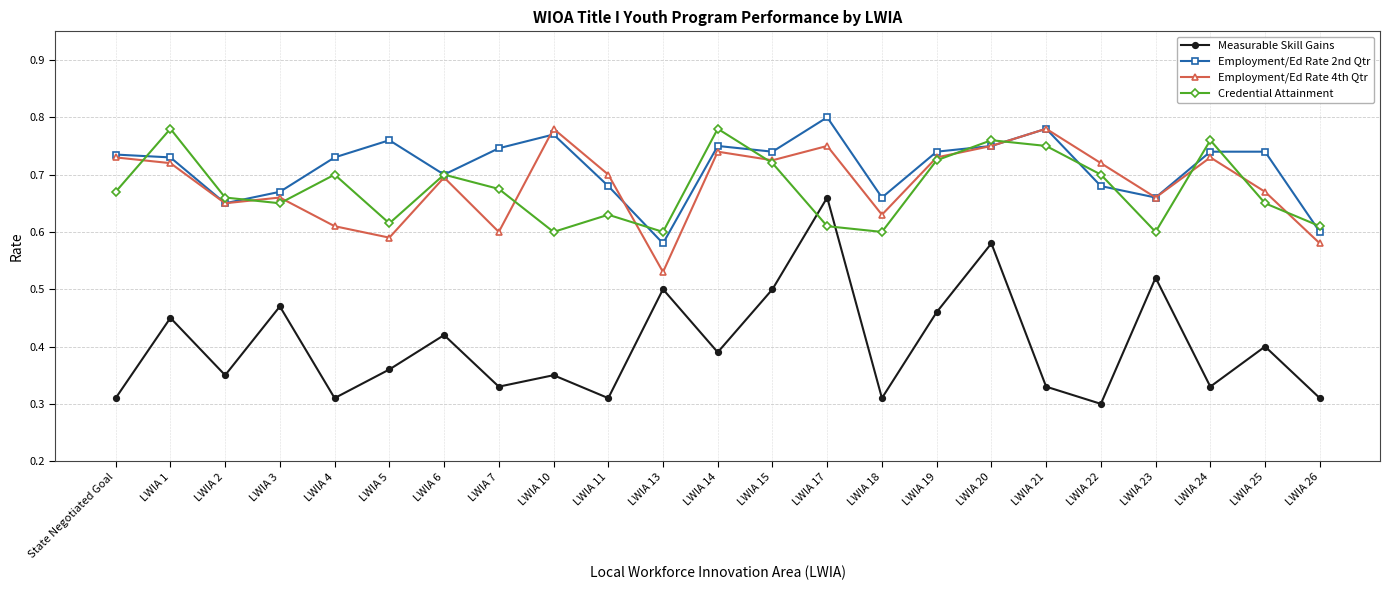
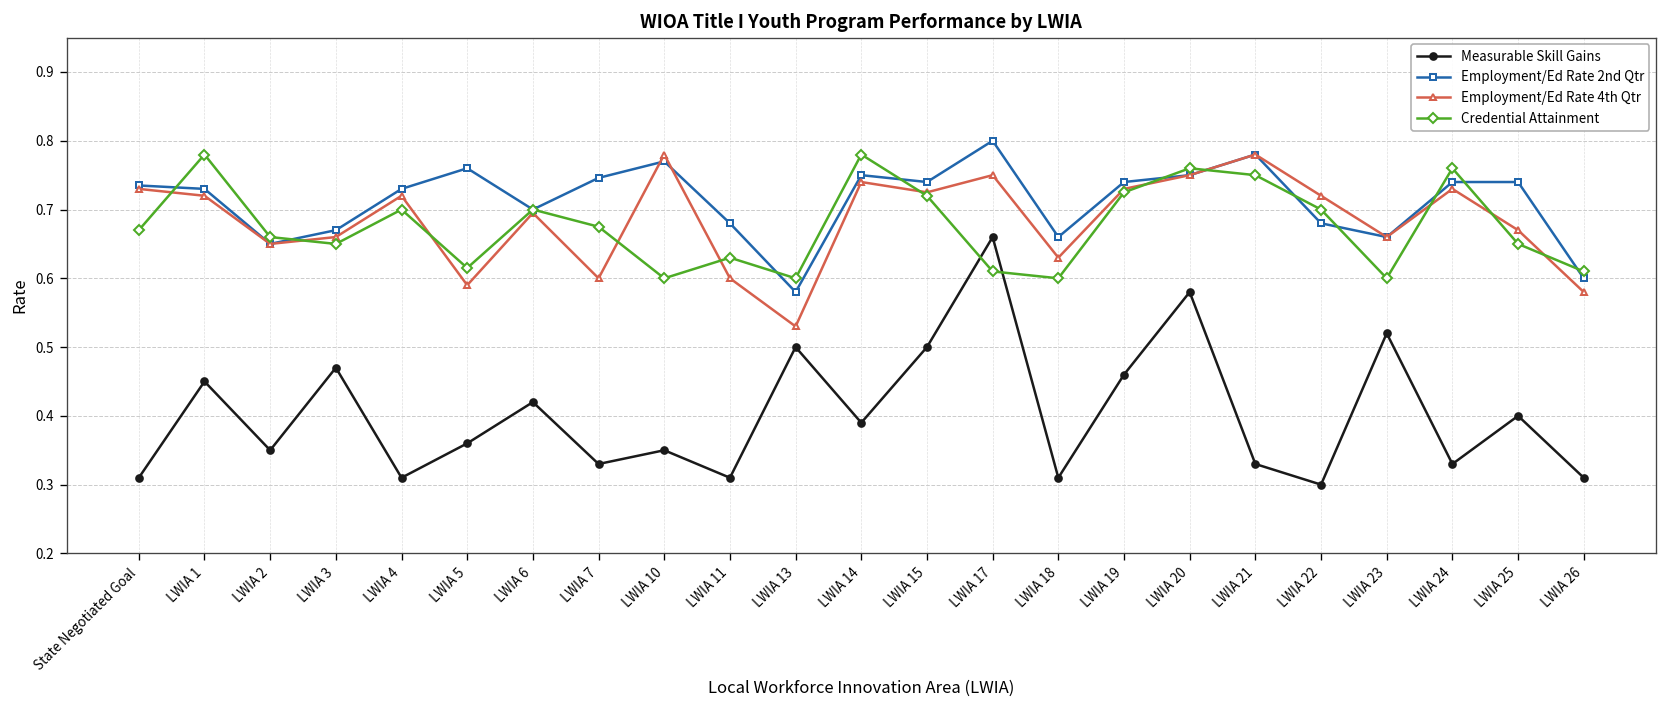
Employment/Ed Rate 4th Qtr, LWIA 4: 0.61 -> 0.72
Employment/Ed Rate 4th Qtr, LWIA 11: 0.7 -> 0.6
